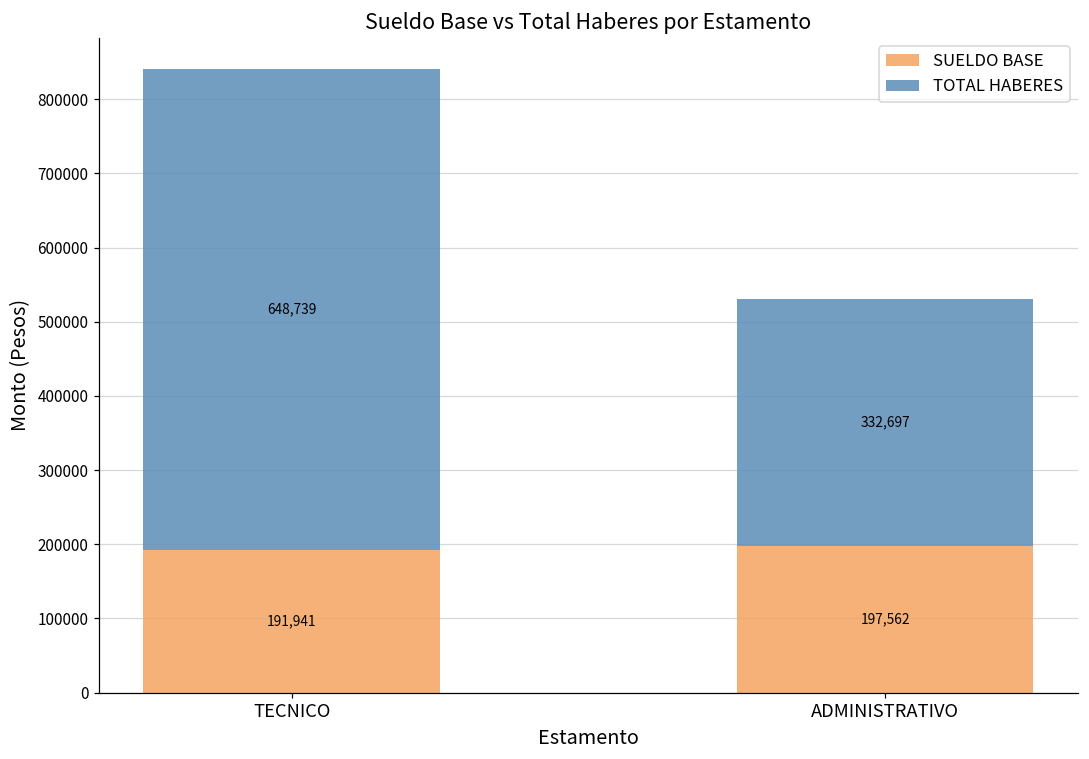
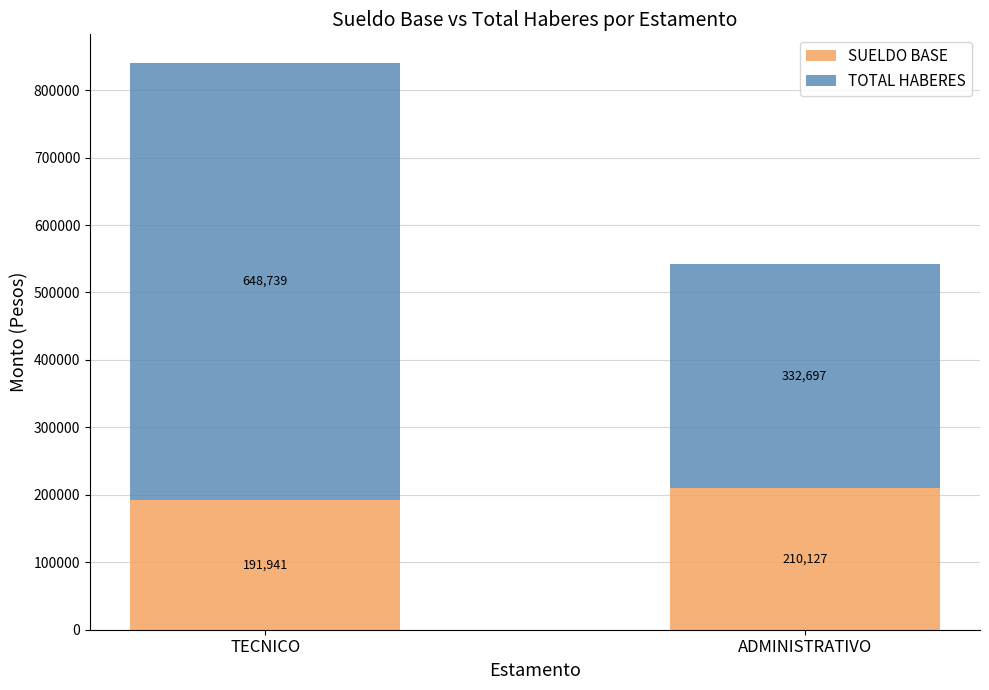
SUELDO BASE, ADMINISTRATIVO: 197,562 -> 210,127
